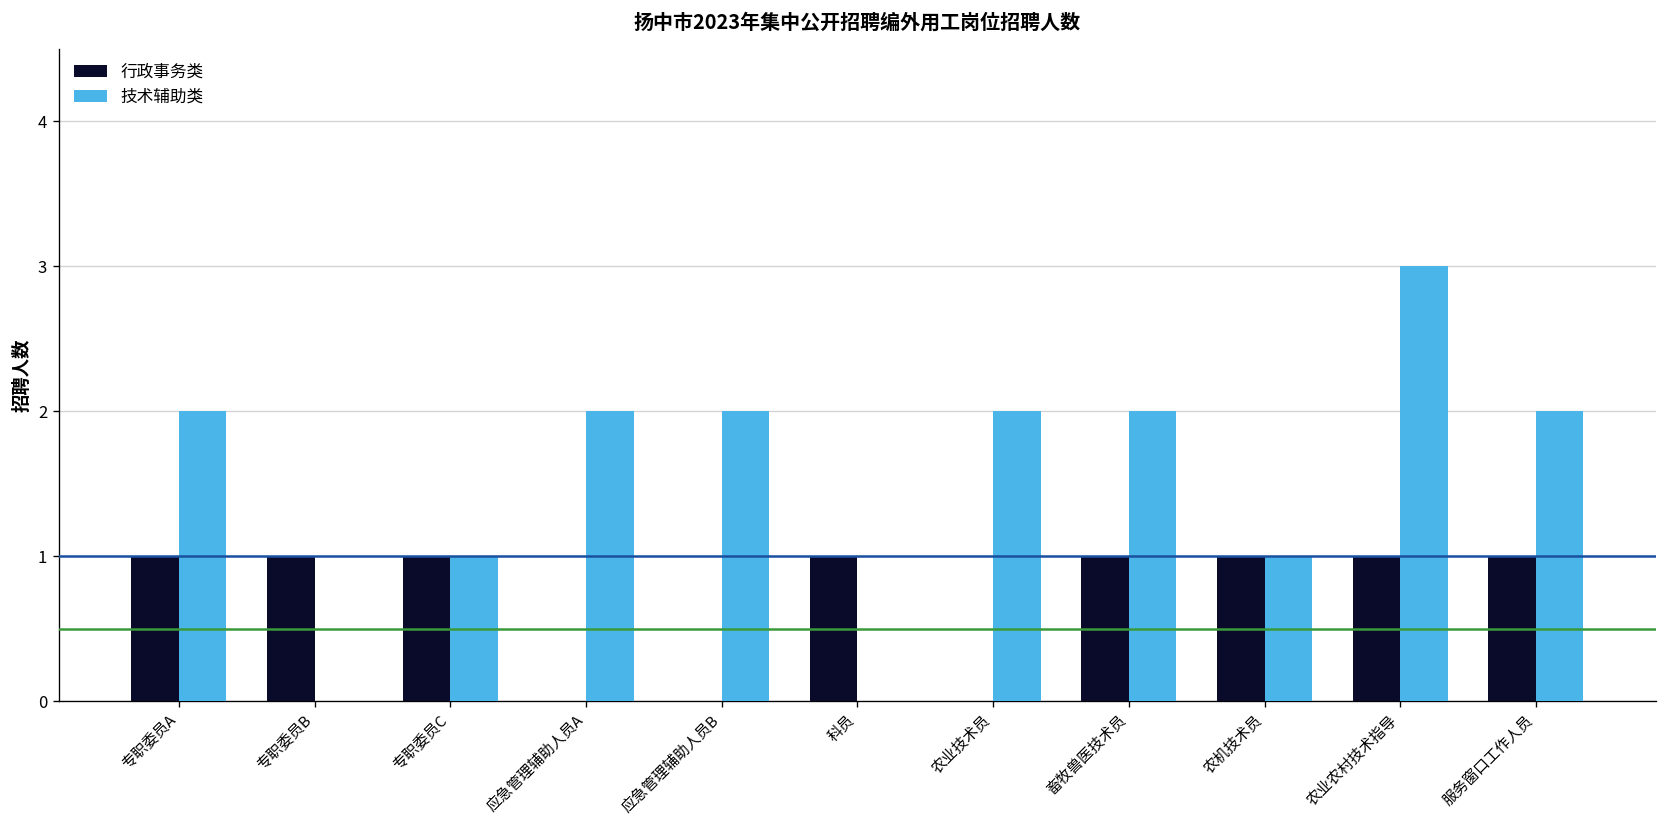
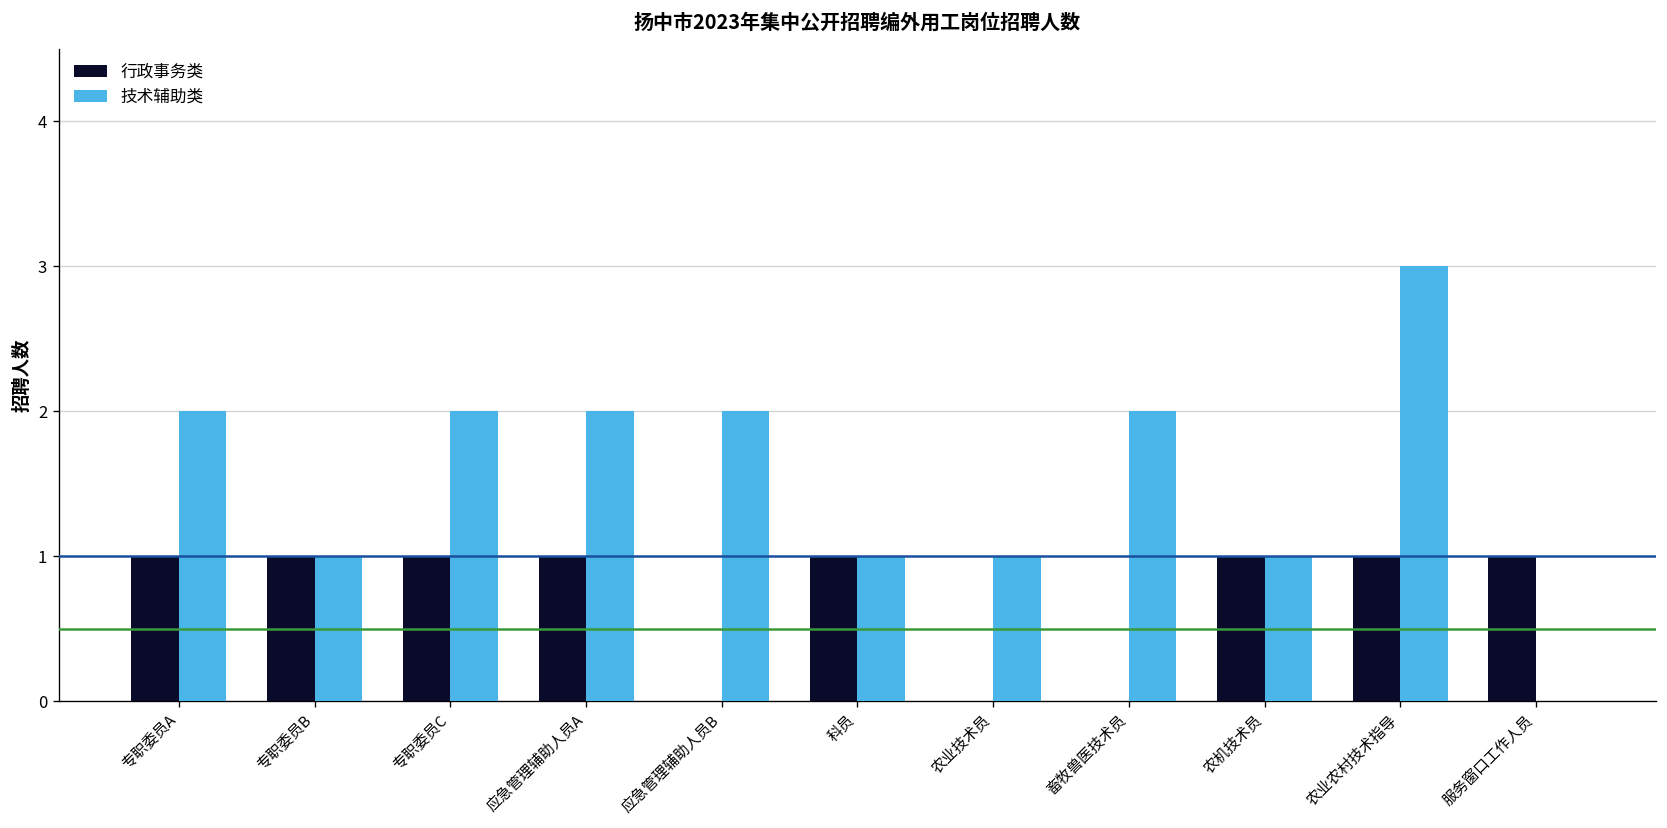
技术辅助类, 专职委员B: 0 -> 1
技术辅助类, 专职委员C: 1 -> 2
行政事务类, 应急管理辅助人员A: 0 -> 1
技术辅助类, 科员: 0 -> 1
技术辅助类, 农业技术员: 2 -> 1
行政事务类, 畜牧兽医技术员: 1 -> 0
技术辅助类, 服务窗口工作人员: 2 -> 0
